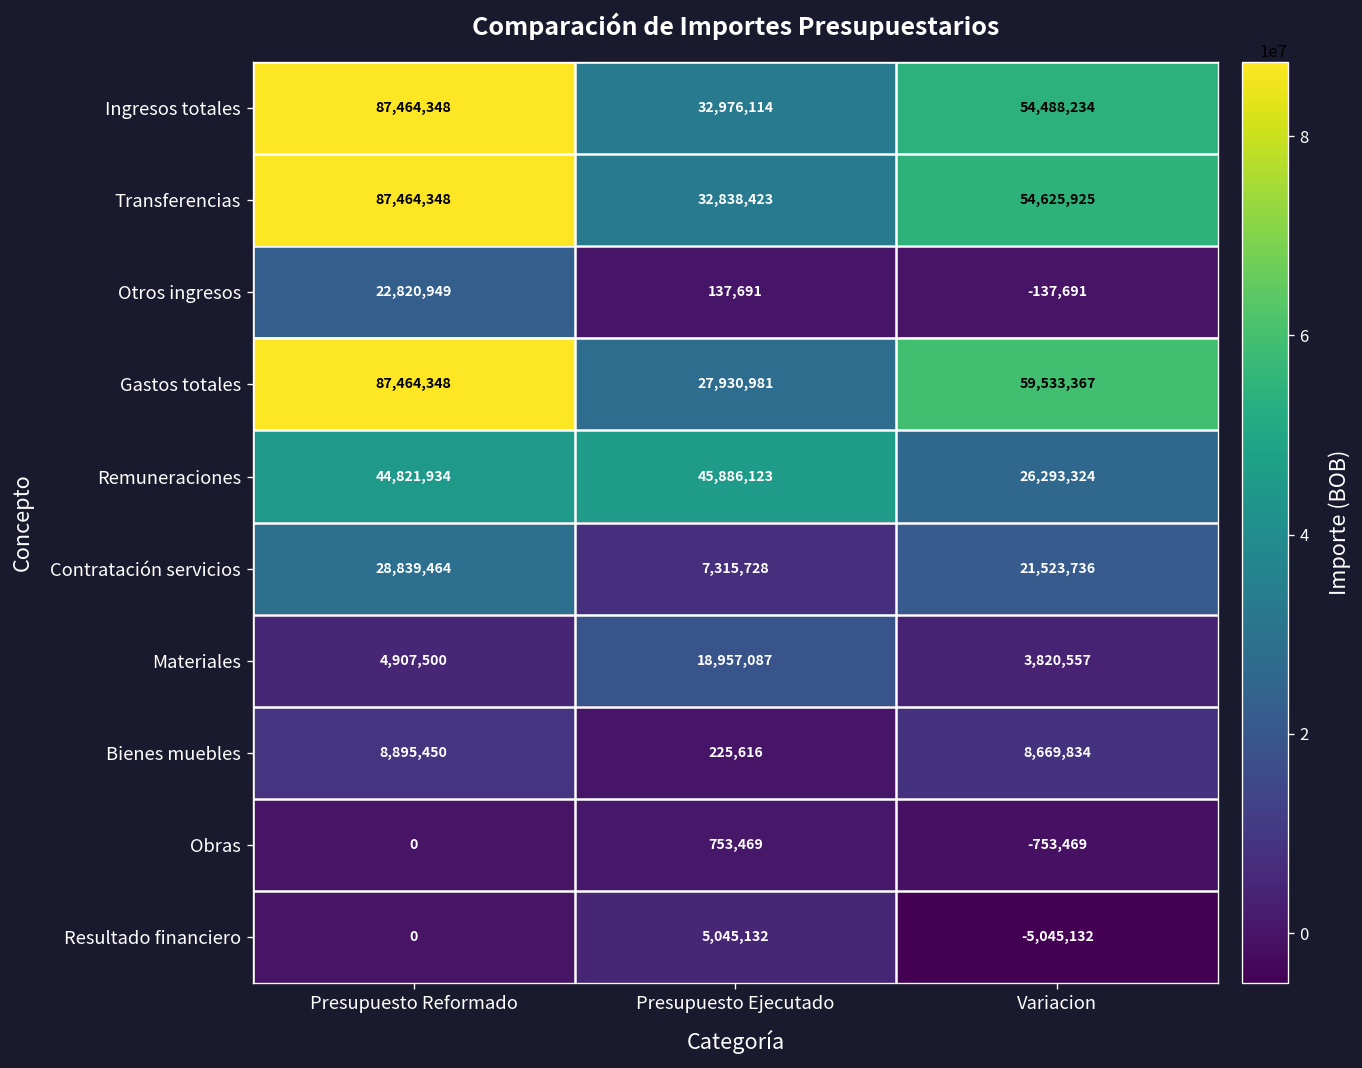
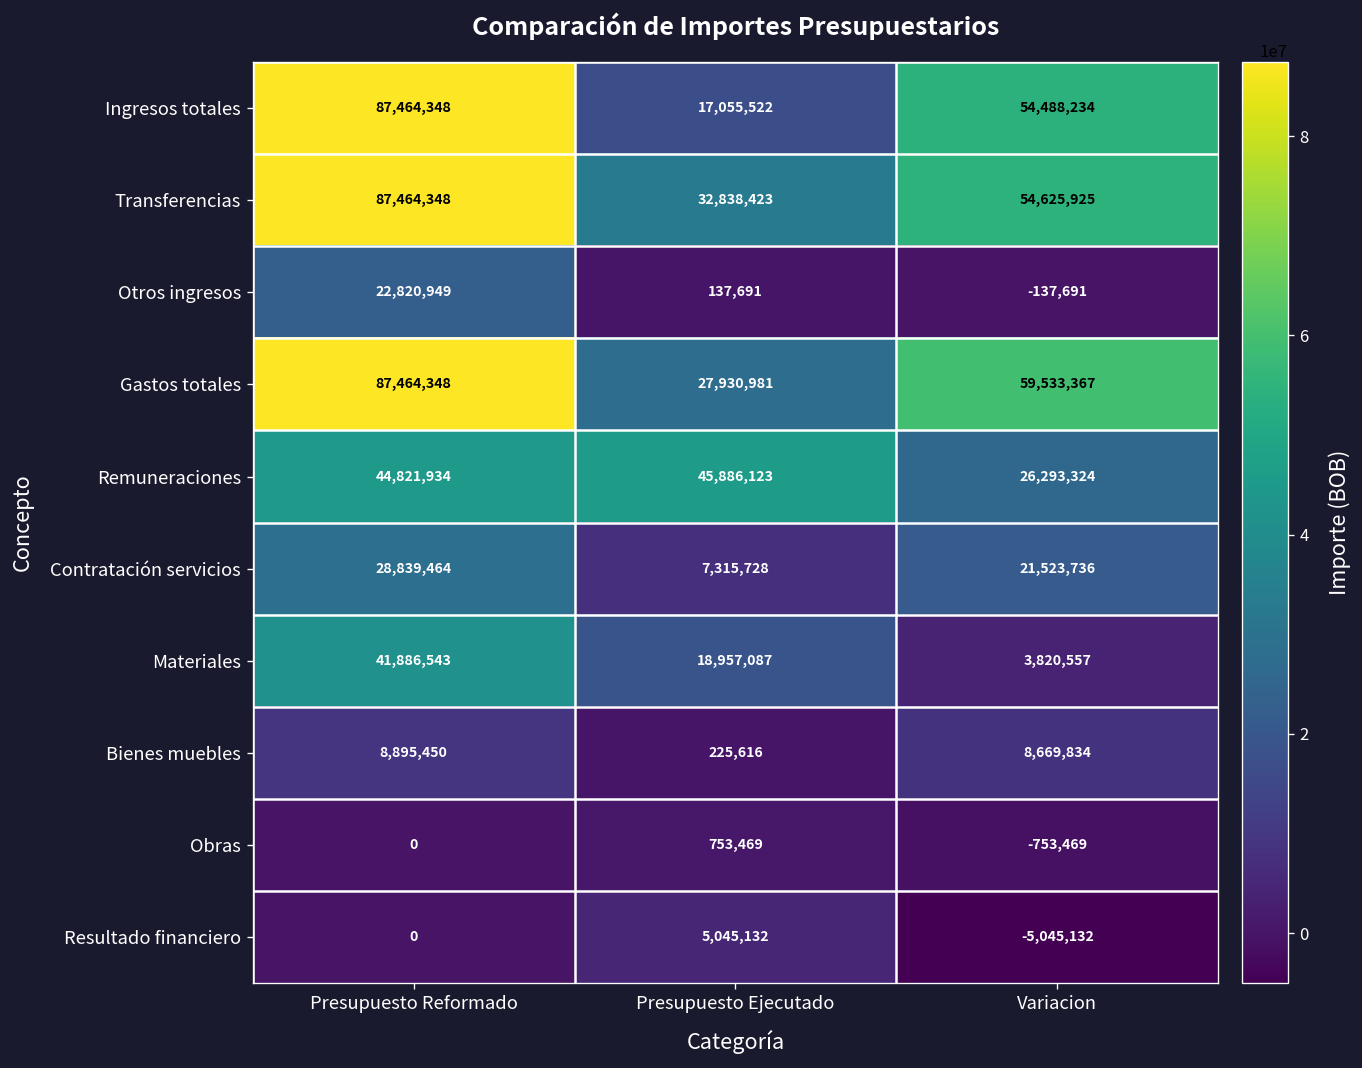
Ingresos totales, Presupuesto Ejecutado: 32,976,114 -> 17,055,522
Materiales, Presupuesto Reformado: 4,907,500 -> 41,886,543
